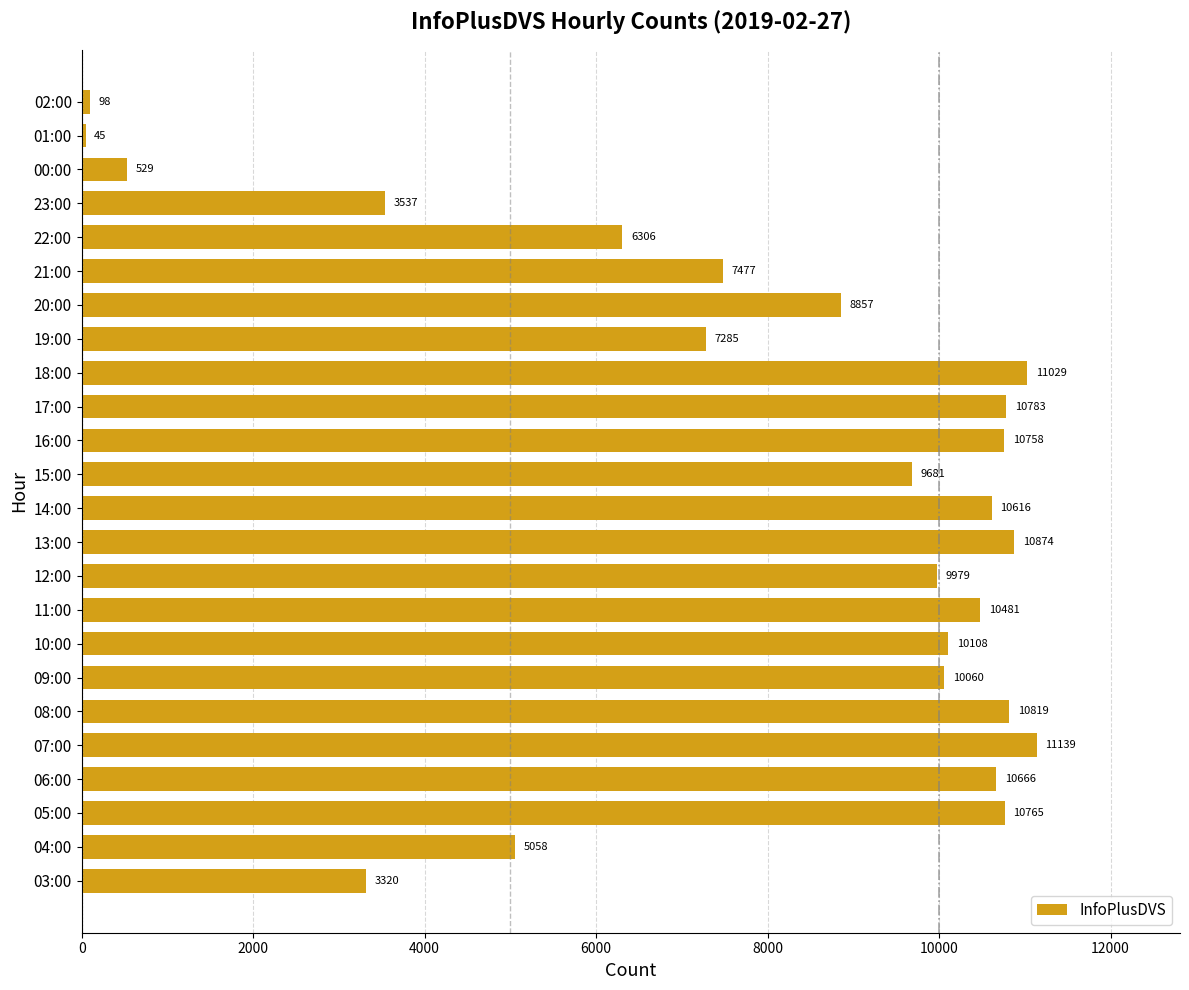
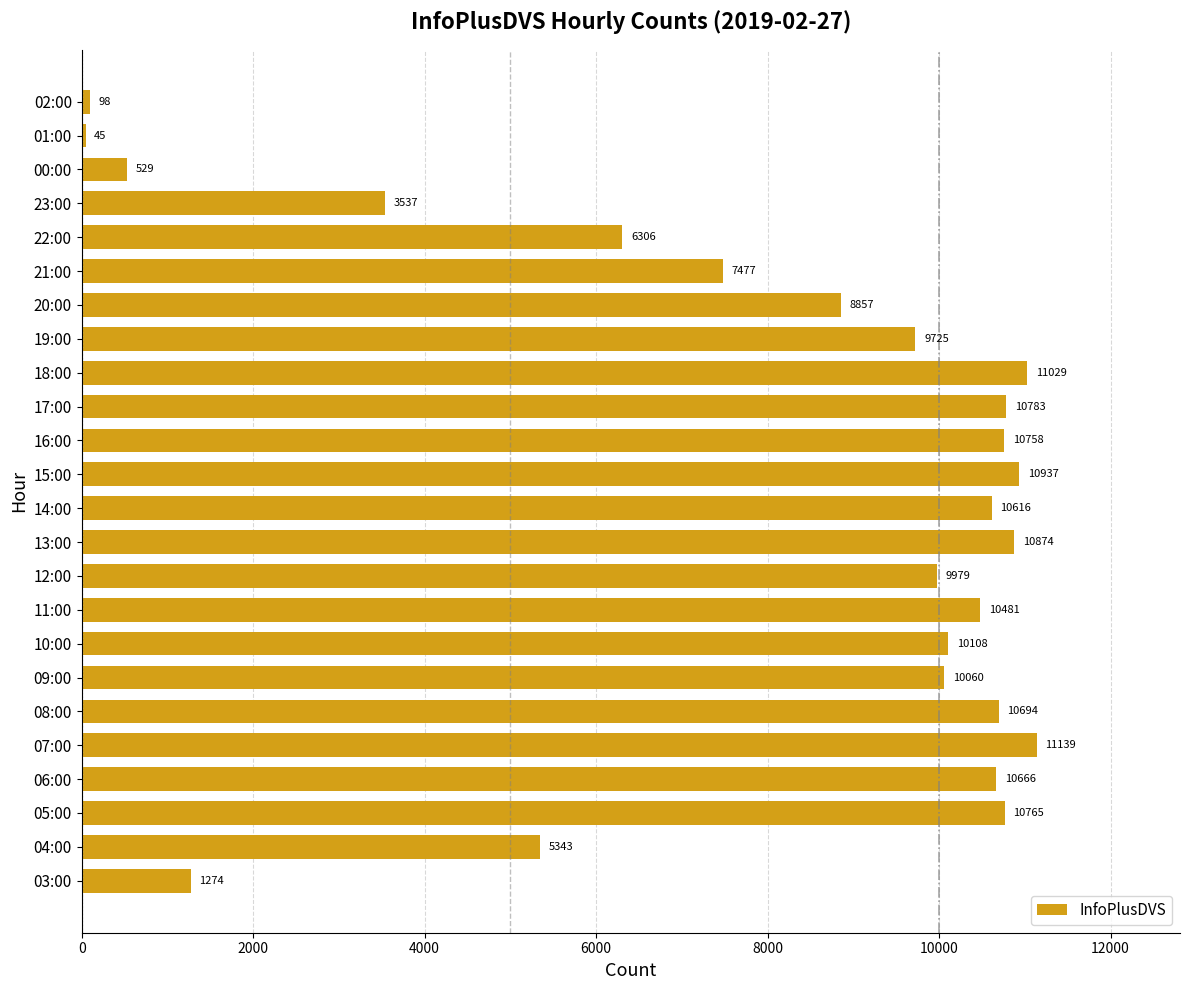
19:00: 7285 -> 9725
15:00: 9681 -> 10937
08:00: 10819 -> 10694
04:00: 5058 -> 5343
03:00: 3320 -> 1274
